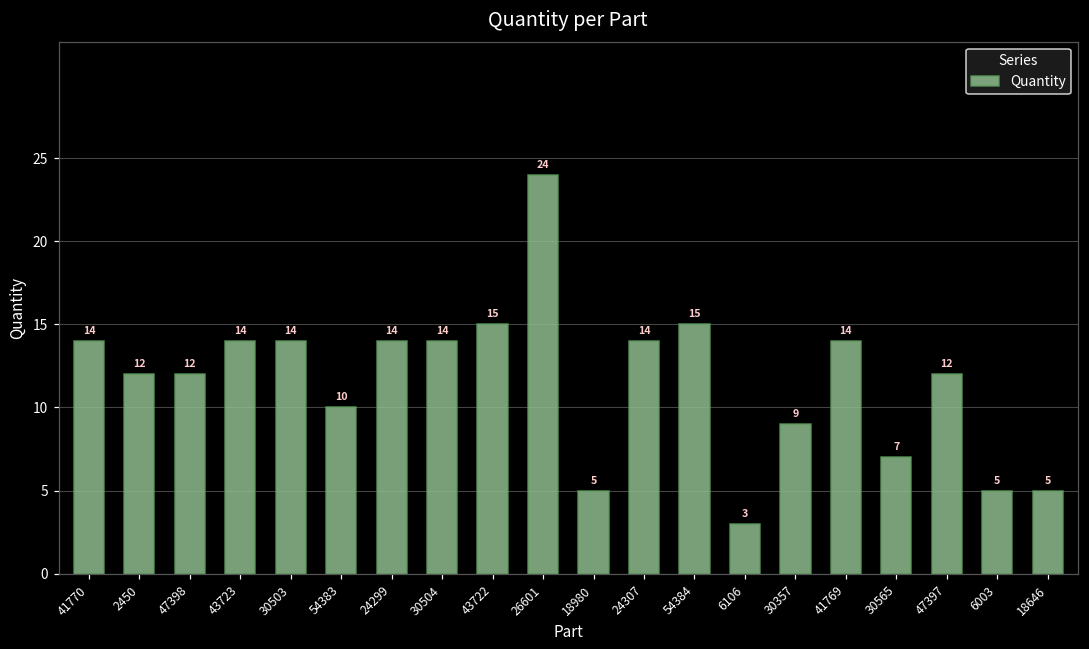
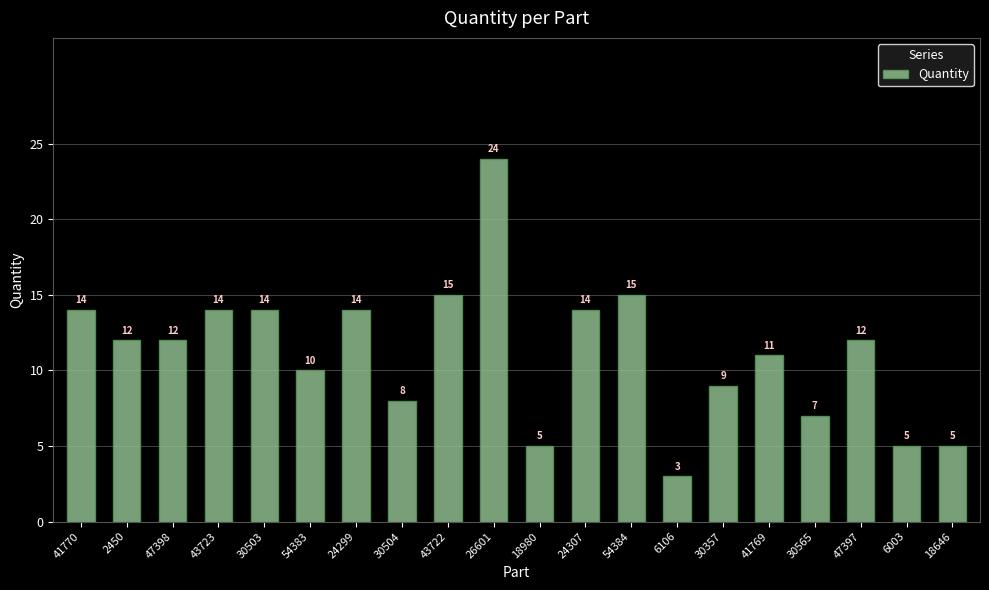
30504: 14 -> 8
41769: 14 -> 11
